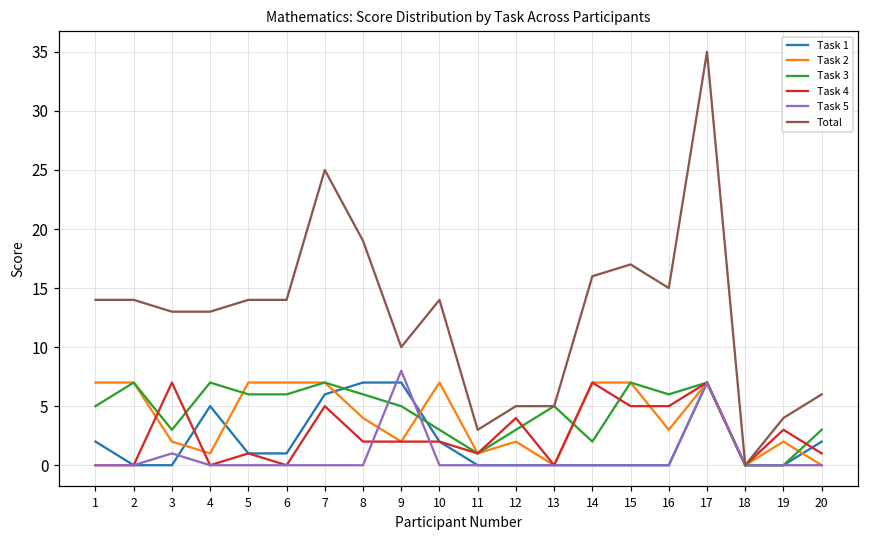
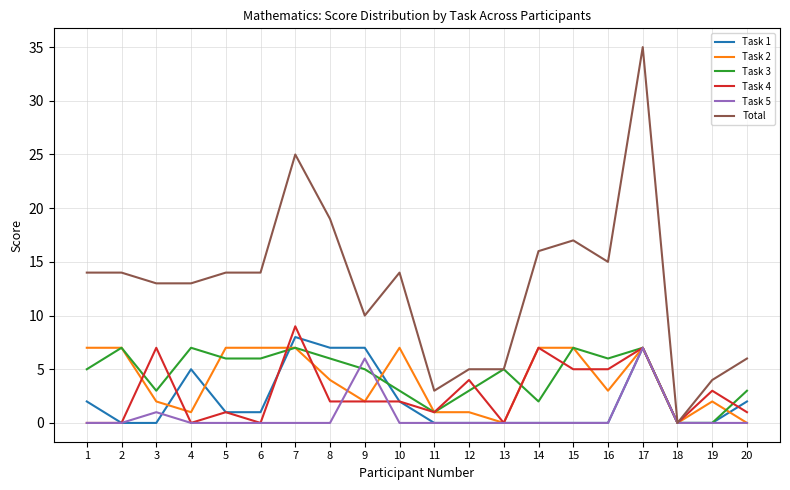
Task 1, 7: 6 -> 8
Task 4, 7: 5 -> 9
Task 5, 9: 8 -> 6
Task 2, 12: 2 -> 1
